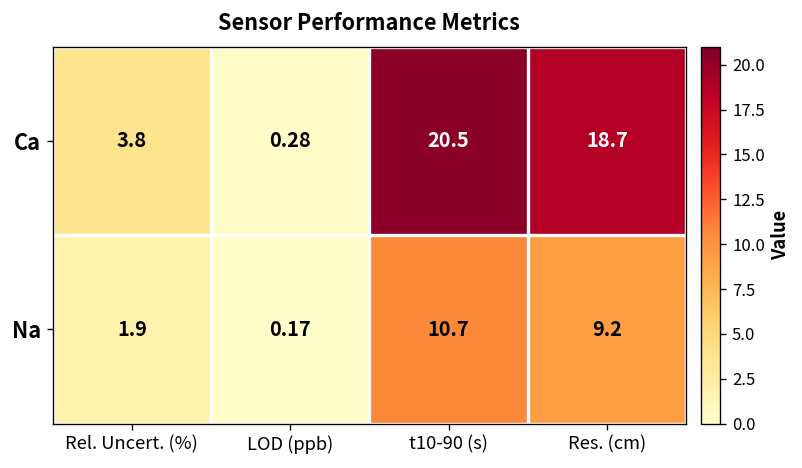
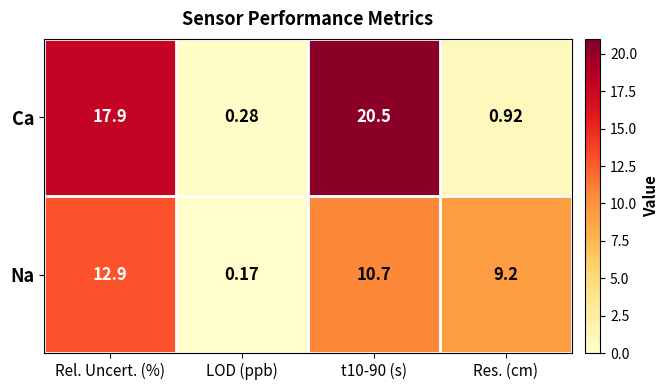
Ca, Rel. Uncert. (%): 3.8 -> 17.9
Ca, Res. (cm): 18.7 -> 0.92
Na, Rel. Uncert. (%): 1.9 -> 12.9
